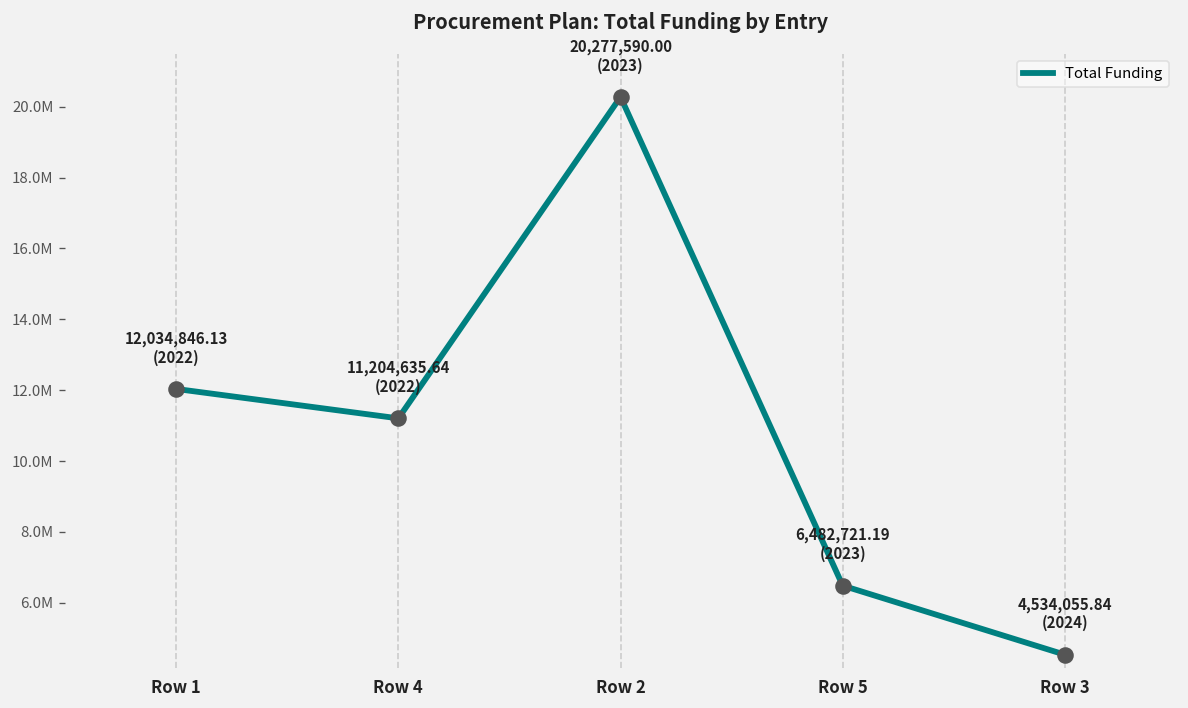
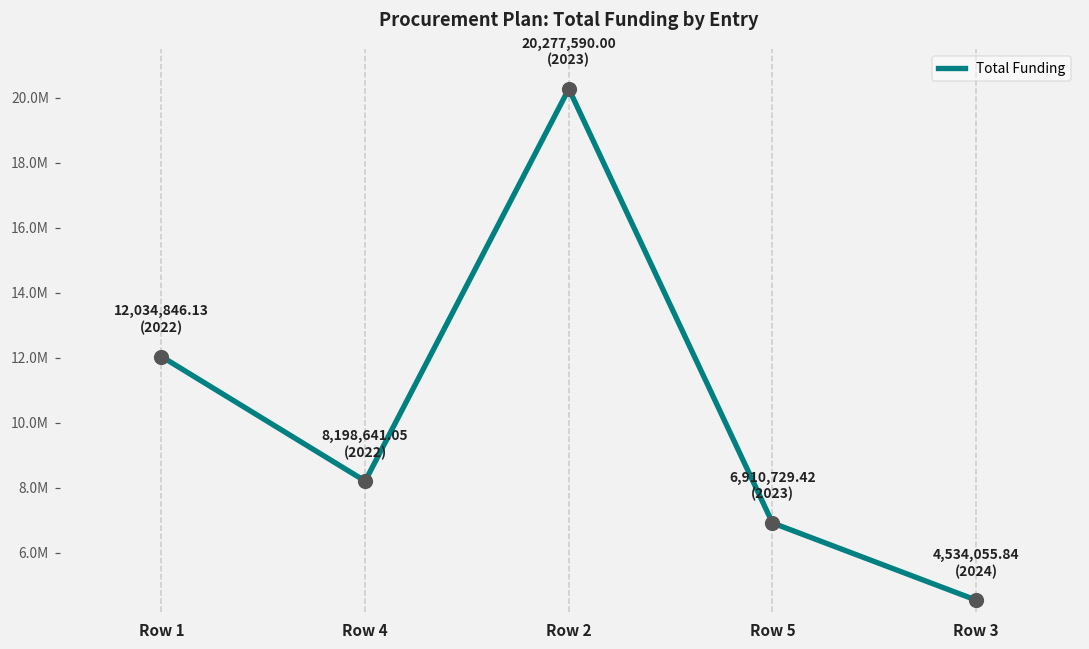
Row 4: 11,204,635.64 -> 8,198,641.05
Row 5: 6,482,721.19 -> 6,910,729.42
